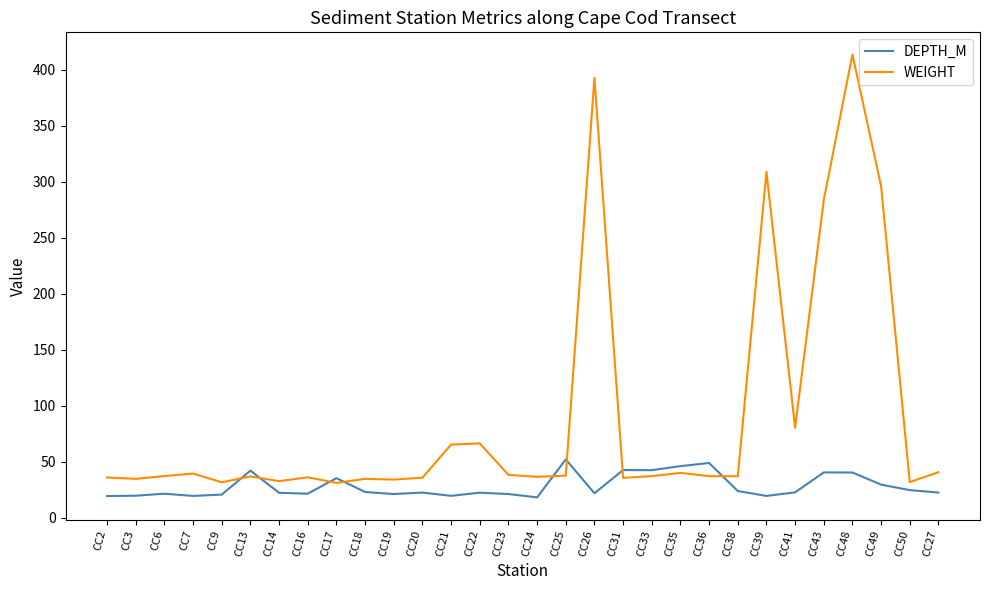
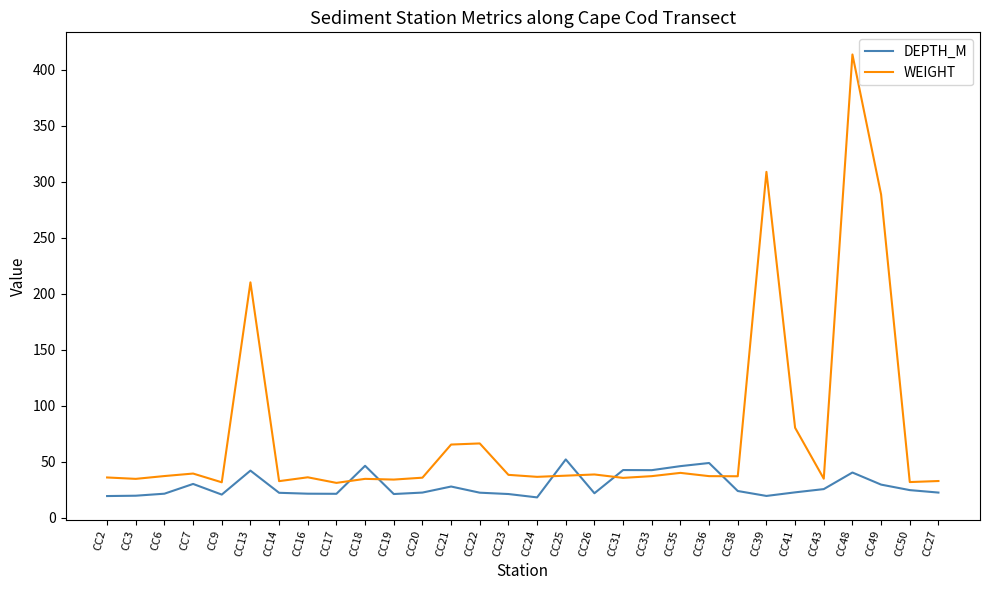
DEPTH_M, CC7: 20 -> 30
WEIGHT, CC13: 37 -> 210
DEPTH_M, CC17: 35 -> 21
DEPTH_M, CC18: 23 -> 46
DEPTH_M, CC21: 20 -> 28
WEIGHT, CC26: 393 -> 39
DEPTH_M, CC43: 41 -> 26
WEIGHT, CC43: 284 -> 35
WEIGHT, CC49: 296 -> 289
WEIGHT, CC27: 41 -> 33
